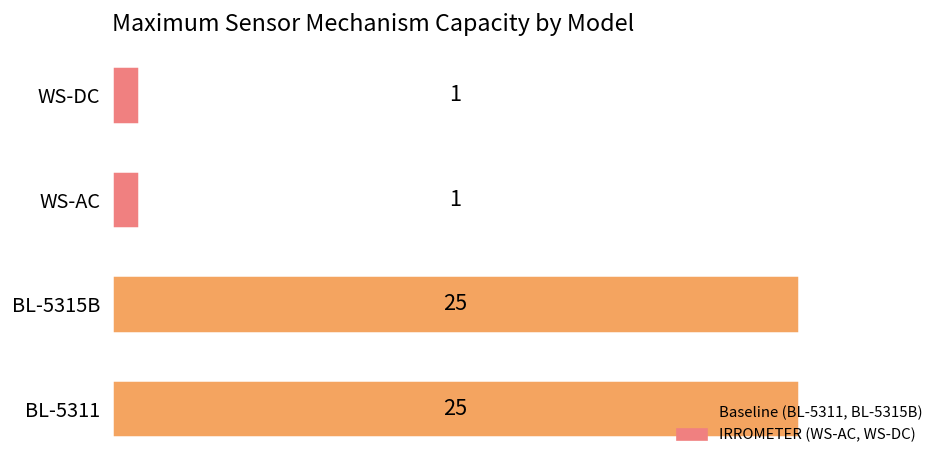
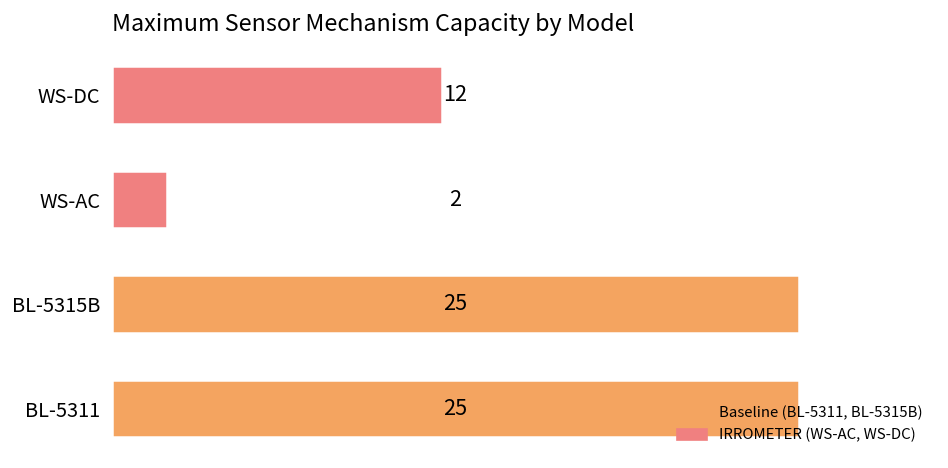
WS-DC: 1 -> 12
WS-AC: 1 -> 2
